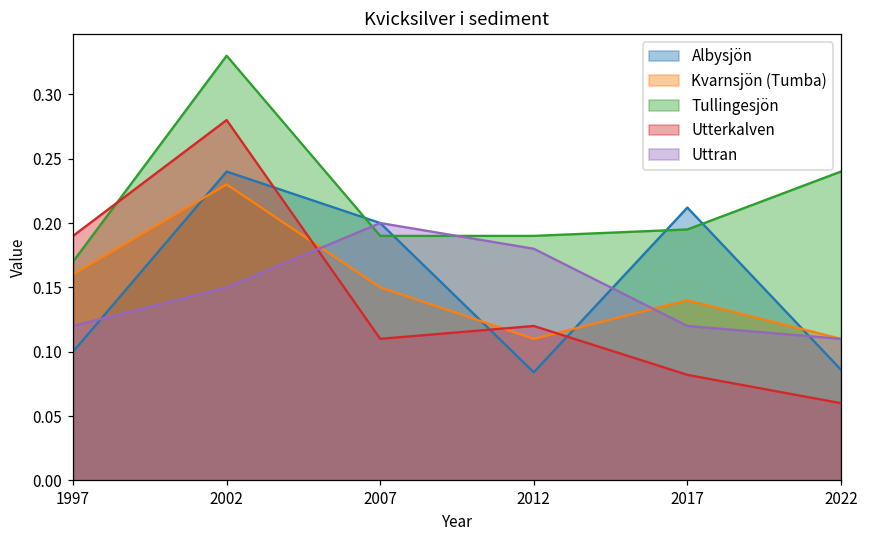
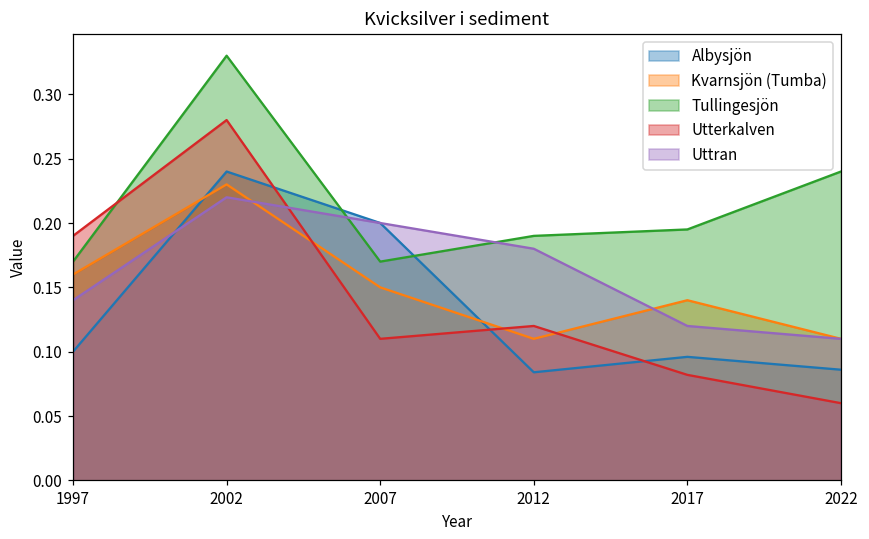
Uttran, 1997: 0.12 -> 0.14
Uttran, 2002: 0.15 -> 0.22
Tullingesjön, 2007: 0.19 -> 0.17
Albysjön, 2017: 0.212 -> 0.096
